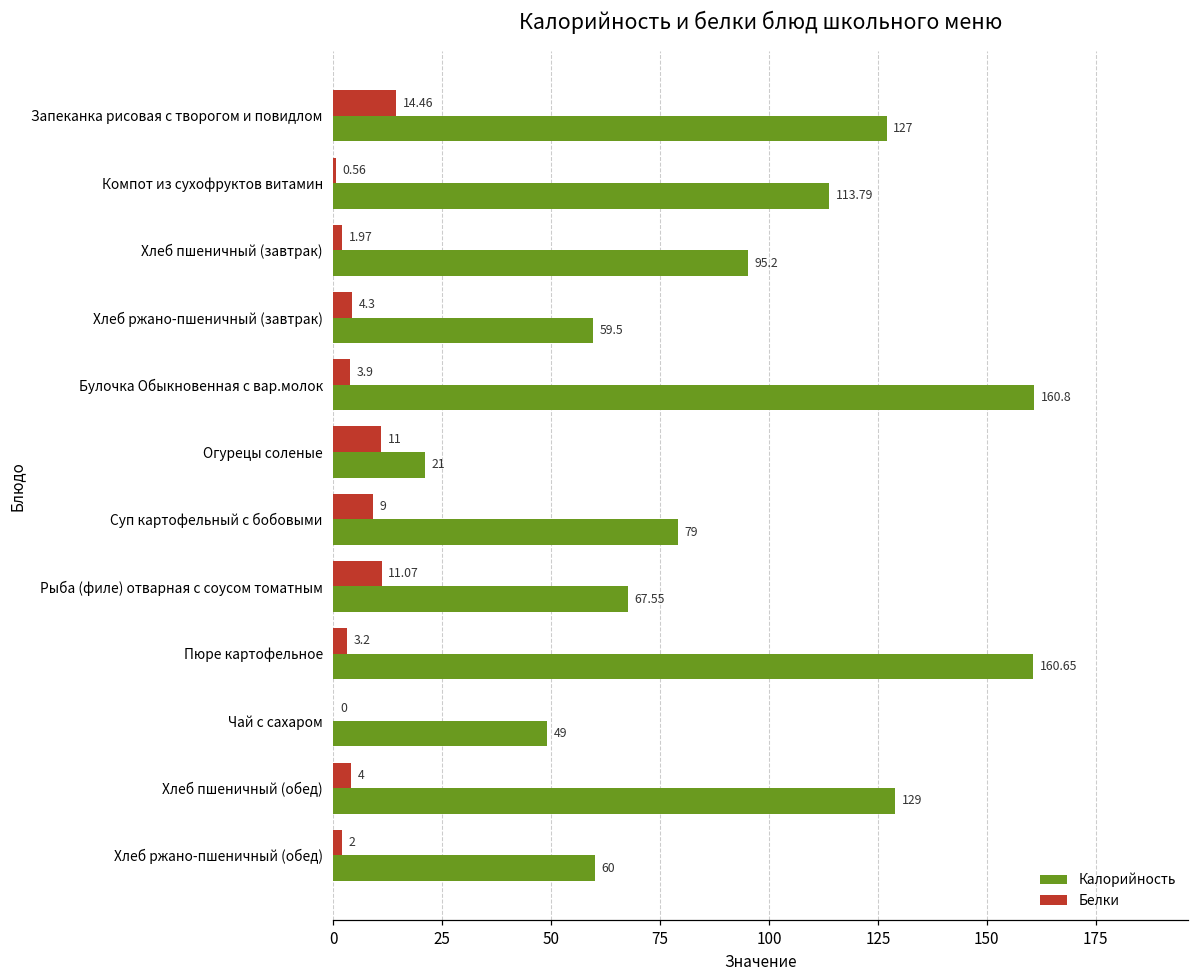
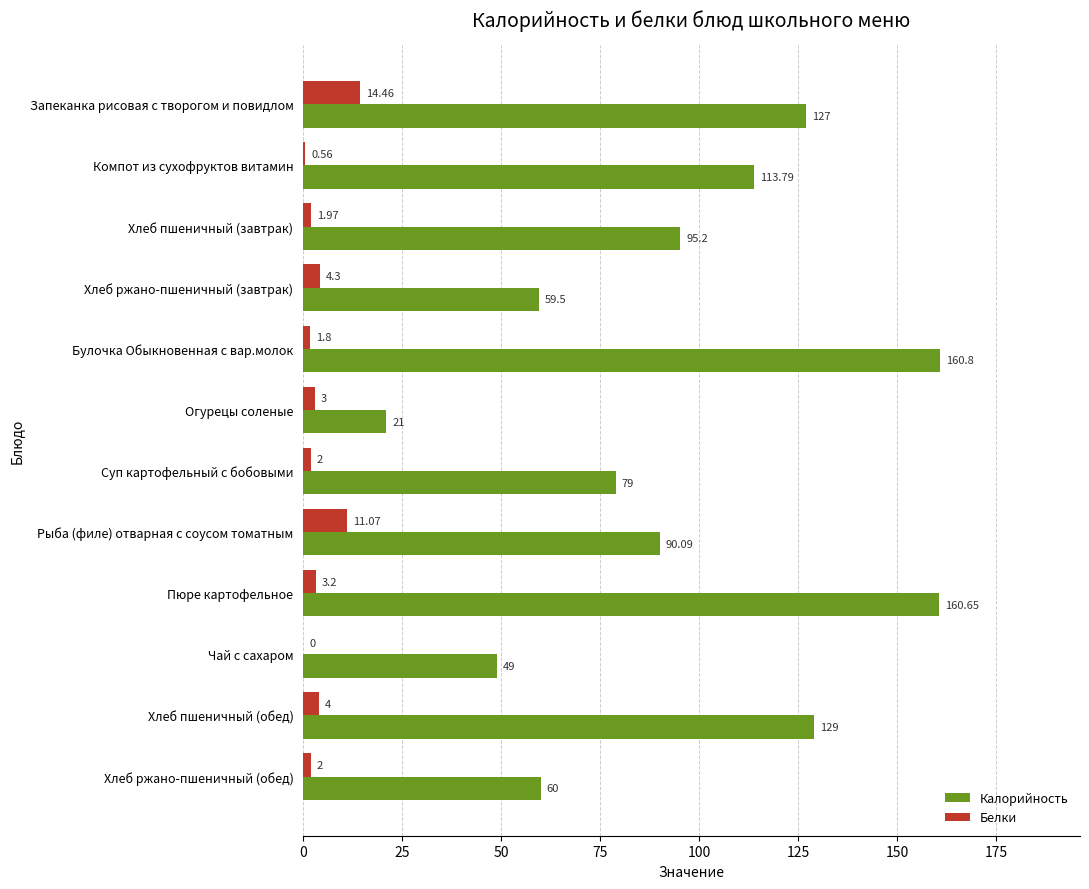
Белки, Булочка Обыкновенная с вар.молок: 3.9 -> 1.8
Белки, Огурецы соленые: 11 -> 3
Белки, Суп картофельный с бобовыми: 9 -> 2
Калорийность, Рыба (филе) отварная с соусом томатным: 67.55 -> 90.09
